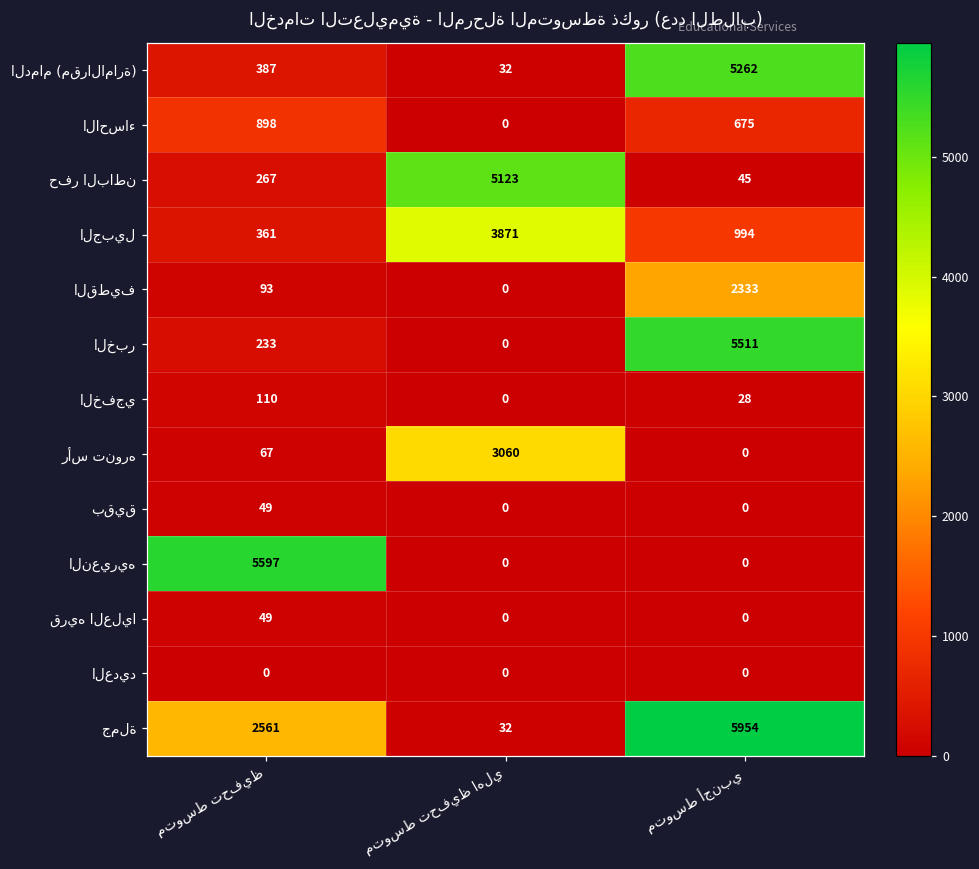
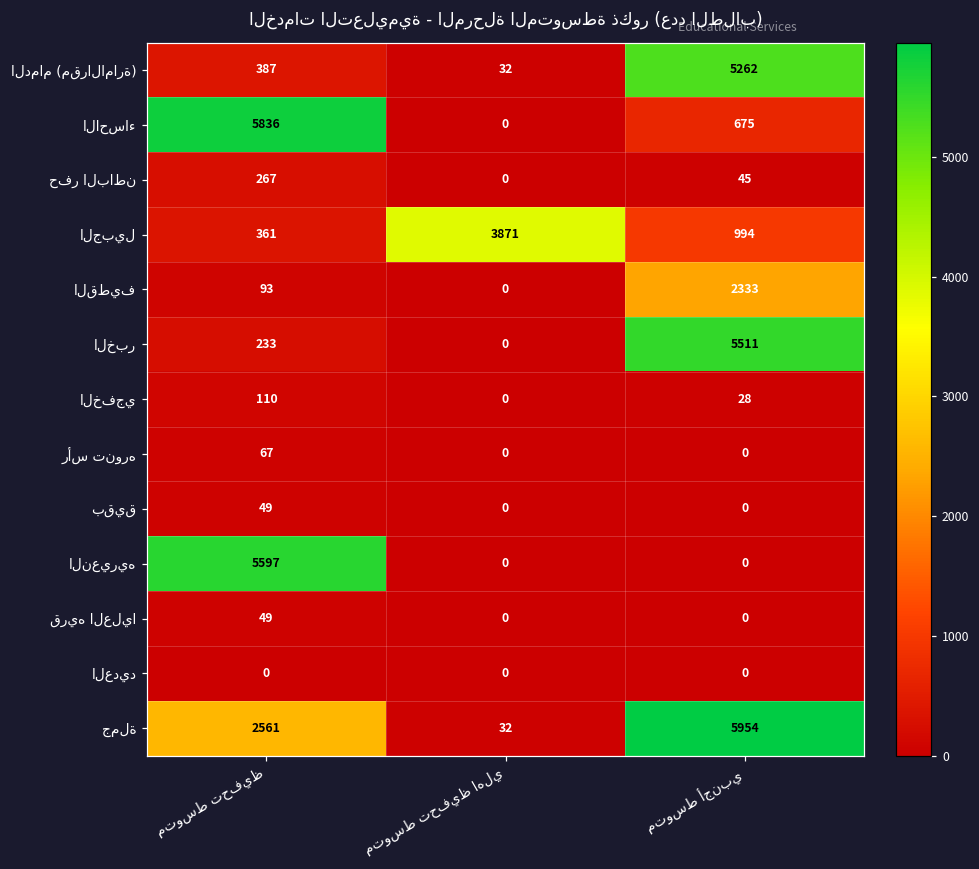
الاحساء, متوسط تحفيظ: 898 -> 5836
حفر الباطن, متوسط تحفيظ اهلي: 5123 -> 0
رأس تنوره, متوسط تحفيظ اهلي: 3060 -> 0
